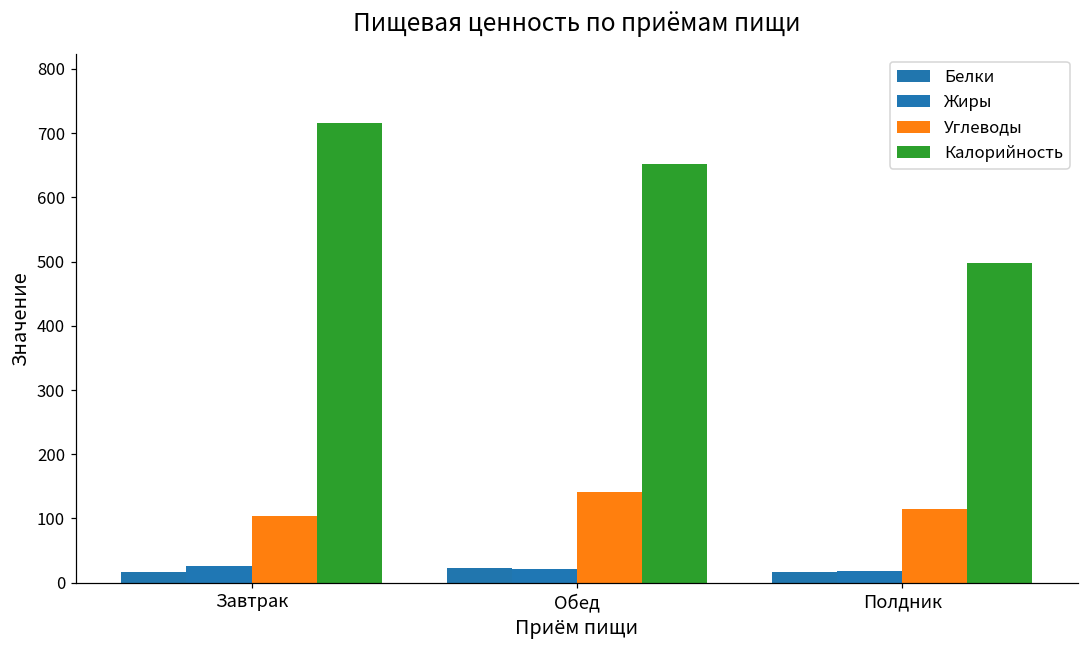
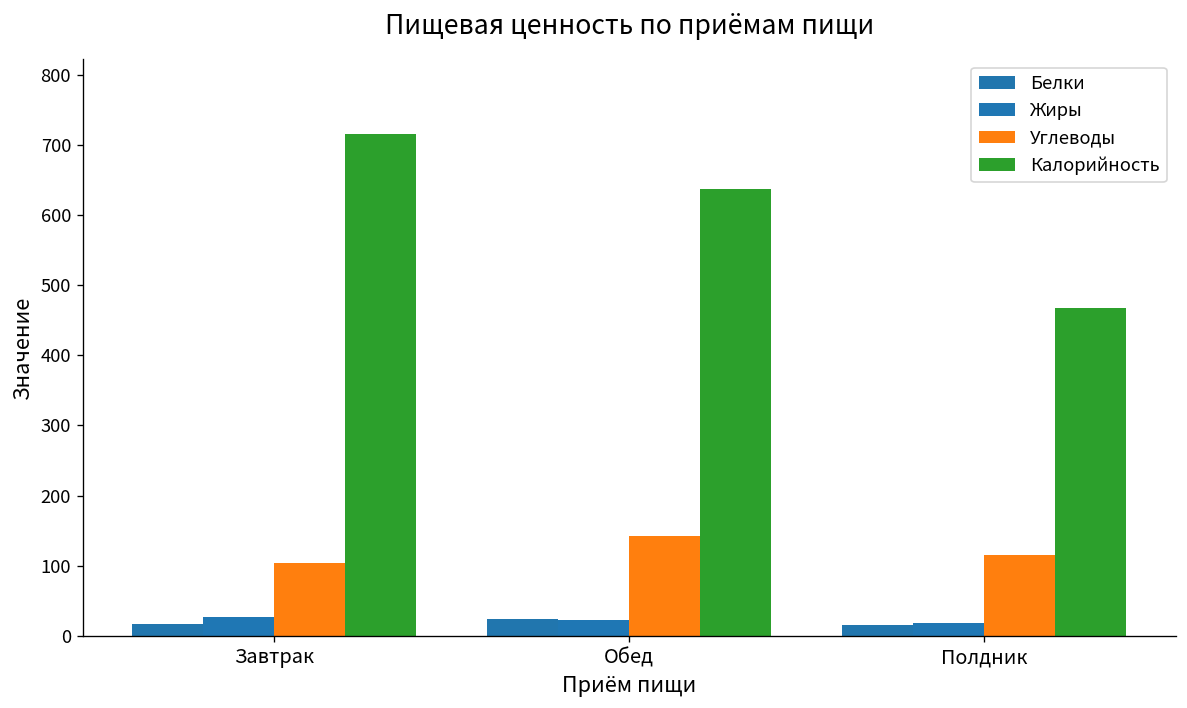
Калорийность, Обед: 650 -> 640
Калорийность, Полдник: 500 -> 470
